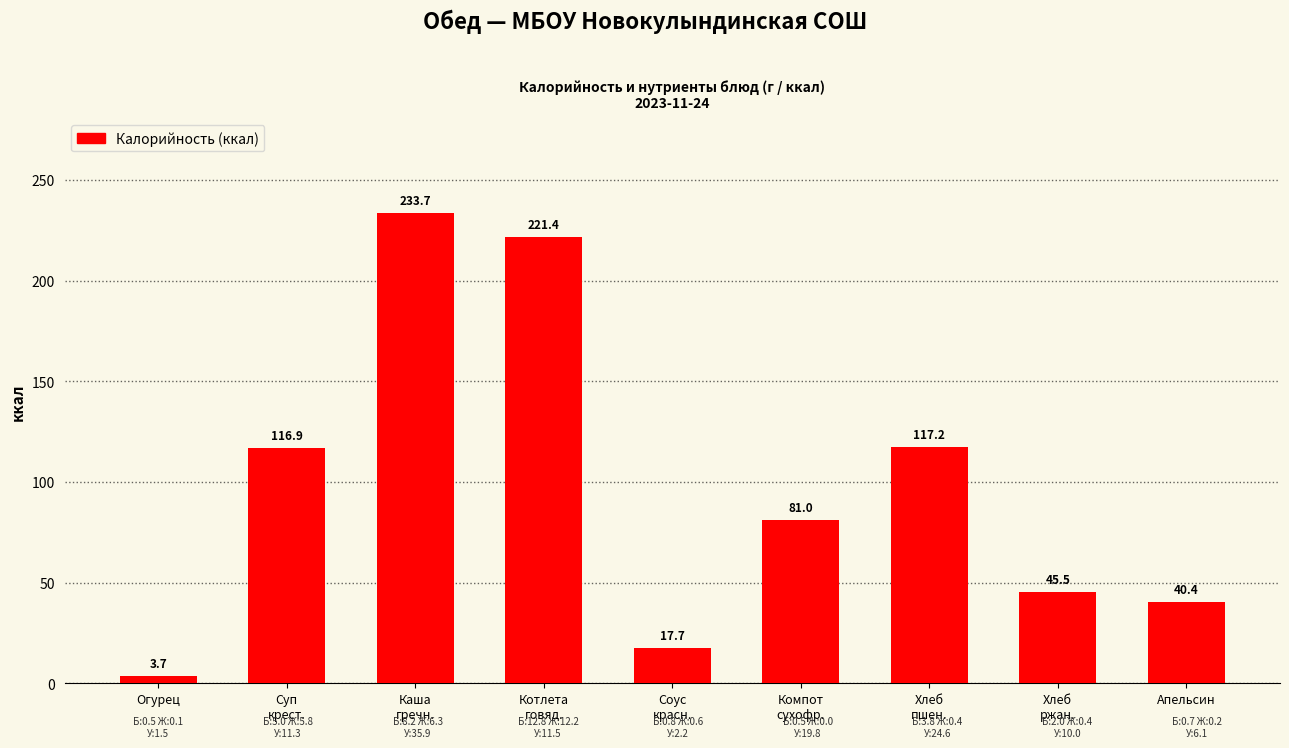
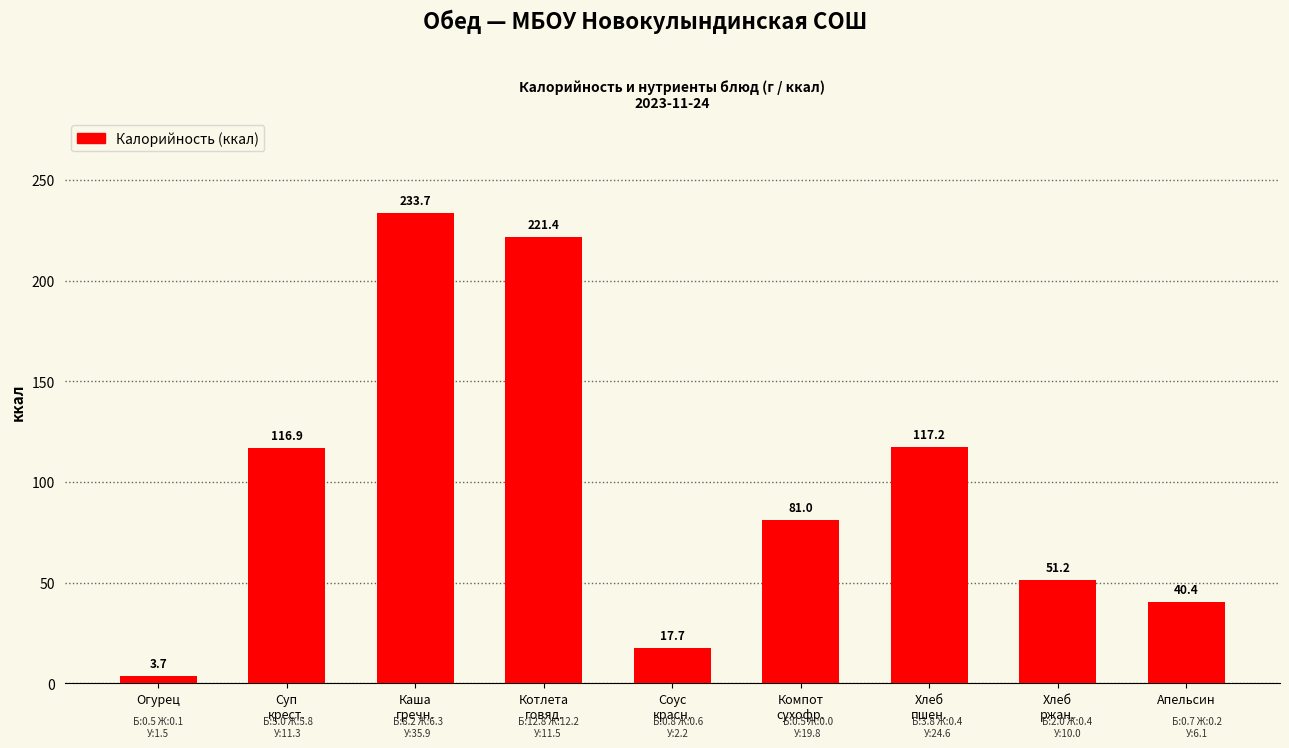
Хлеб ржан.: 45.5 -> 51.2
